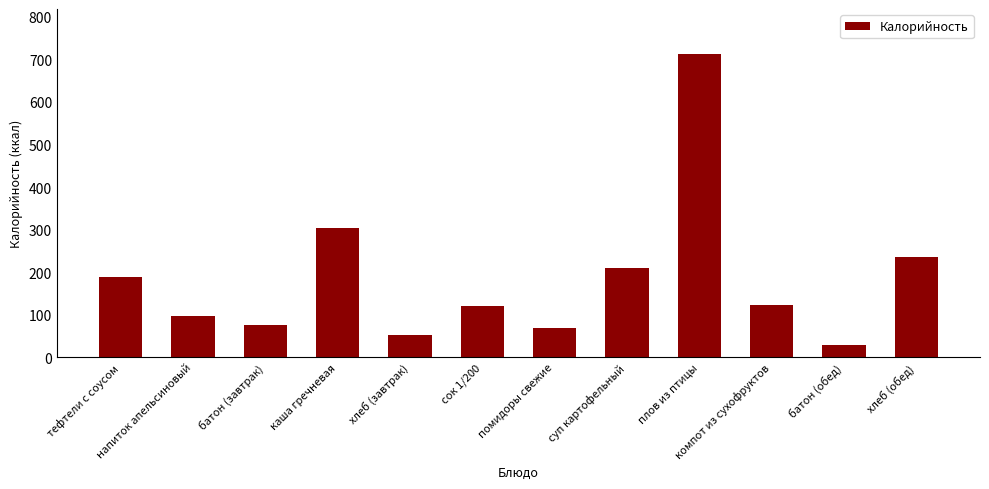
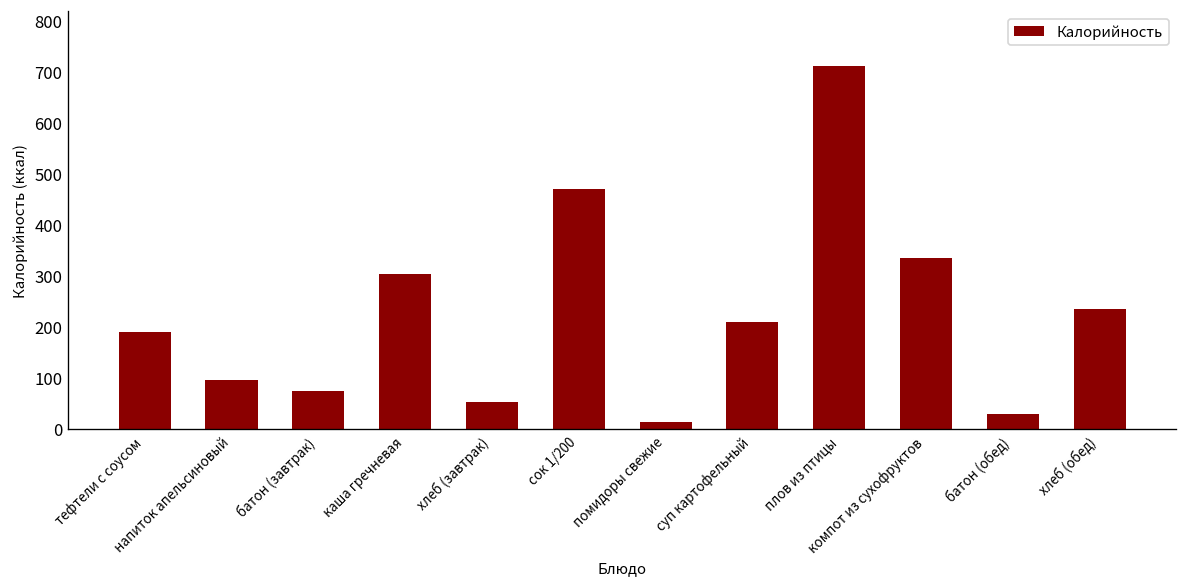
сок 1/200: 120 -> 470
помидоры свежие: 70 -> 10
компот из сухофруктов: 120 -> 330
